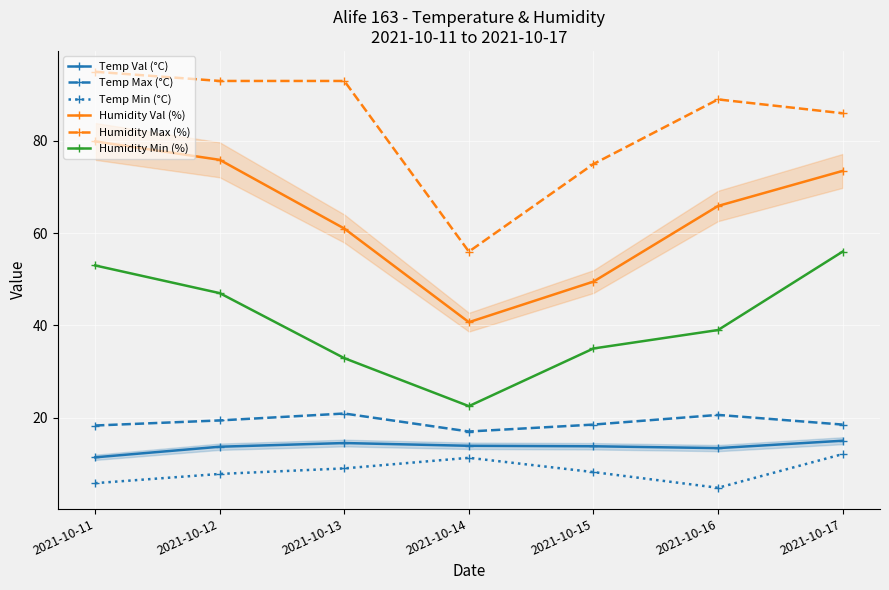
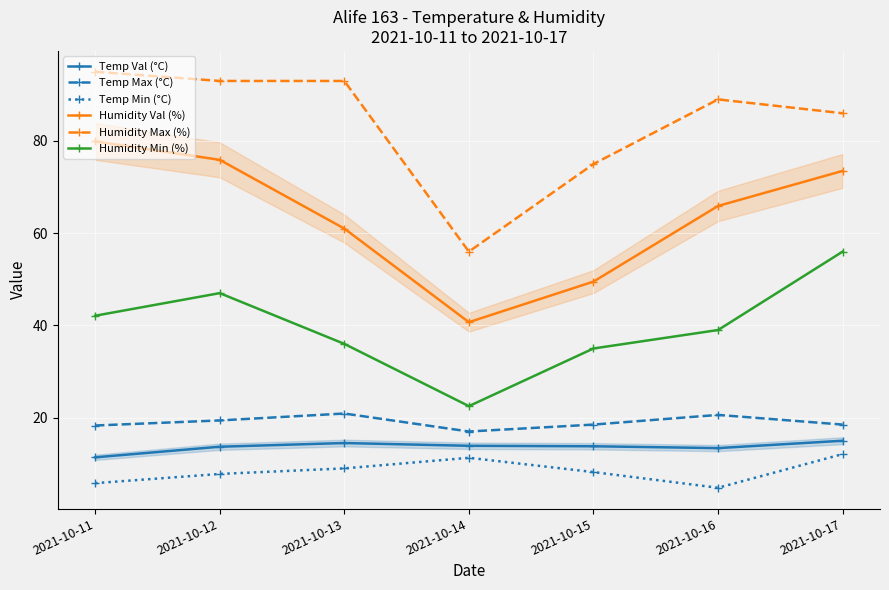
Humidity Min (%), 2021-10-11: 53 -> 42
Humidity Min (%), 2021-10-13: 33 -> 36
